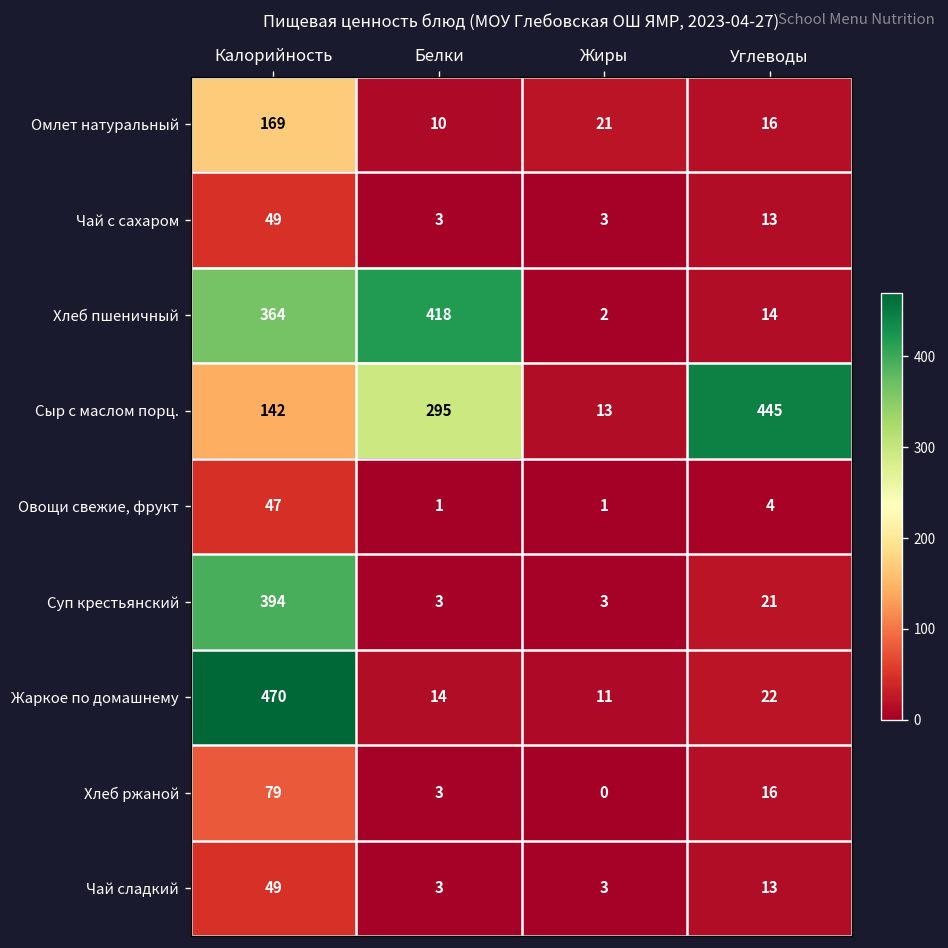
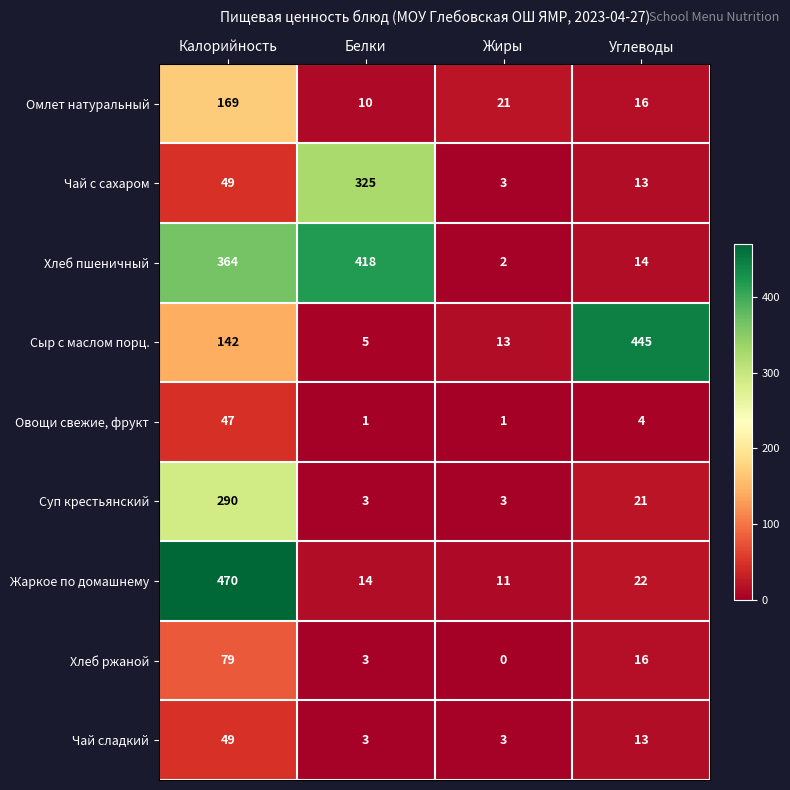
Чай с сахаром, Белки: 3 -> 325
Сыр с маслом порц., Белки: 295 -> 5
Суп крестьянский, Калорийность: 394 -> 290
